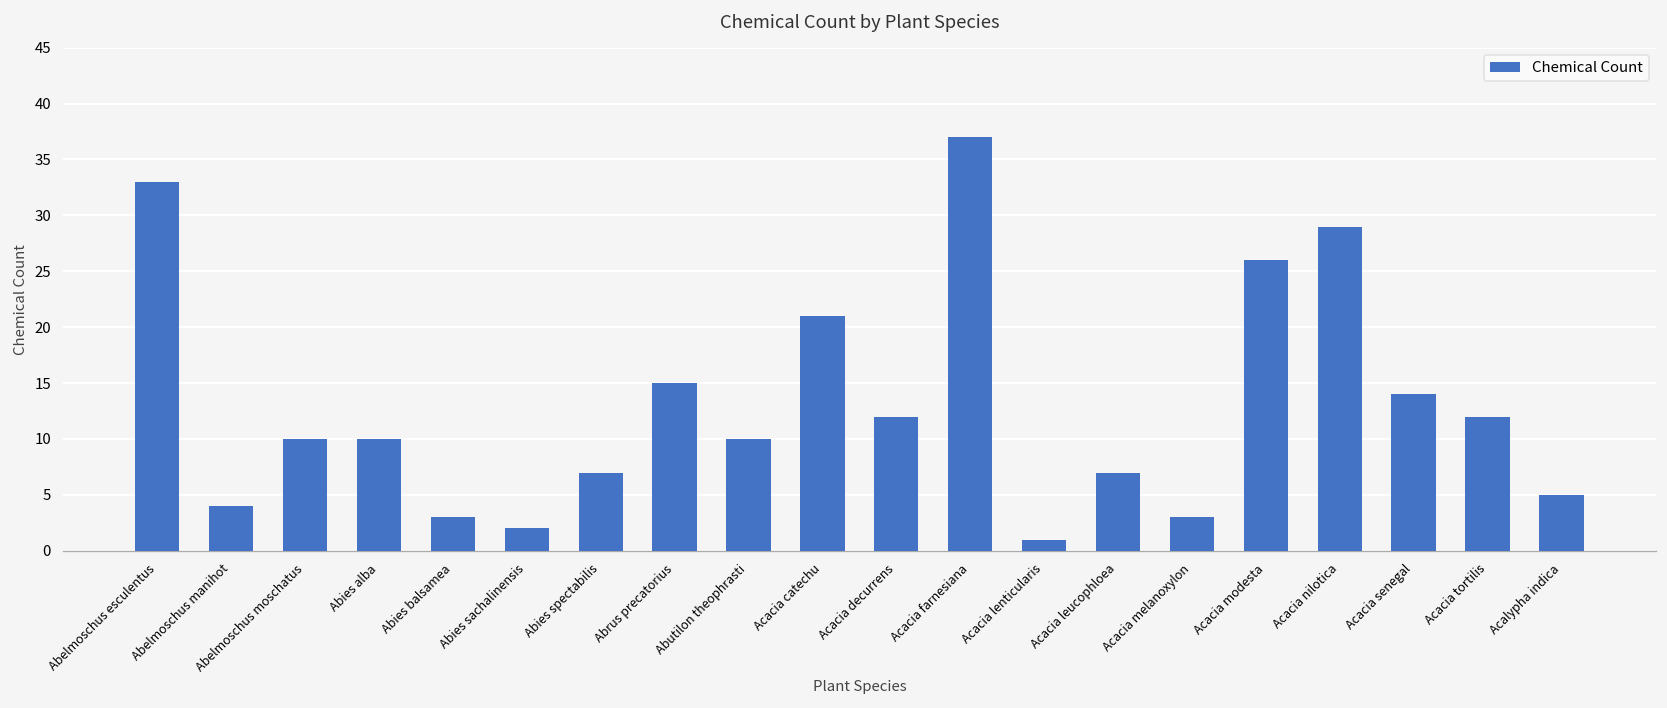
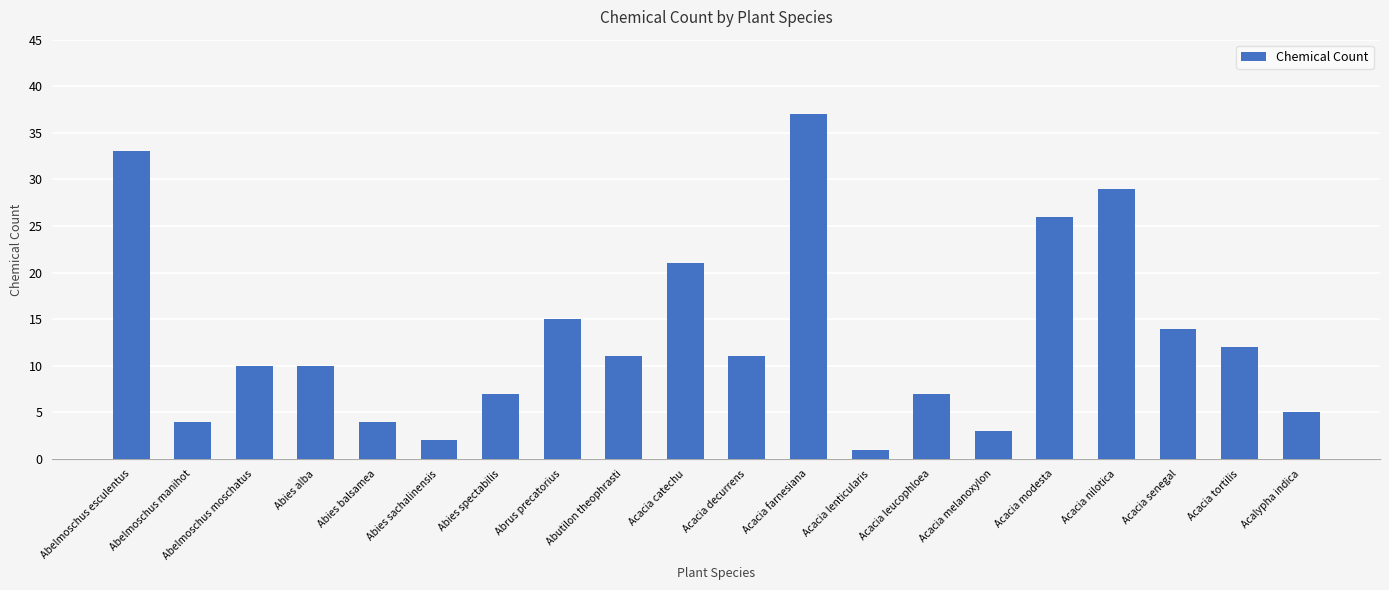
Abies balsamea: 3 -> 4
Abutilon theophrasti: 10 -> 11
Acacia decurrens: 12 -> 11
